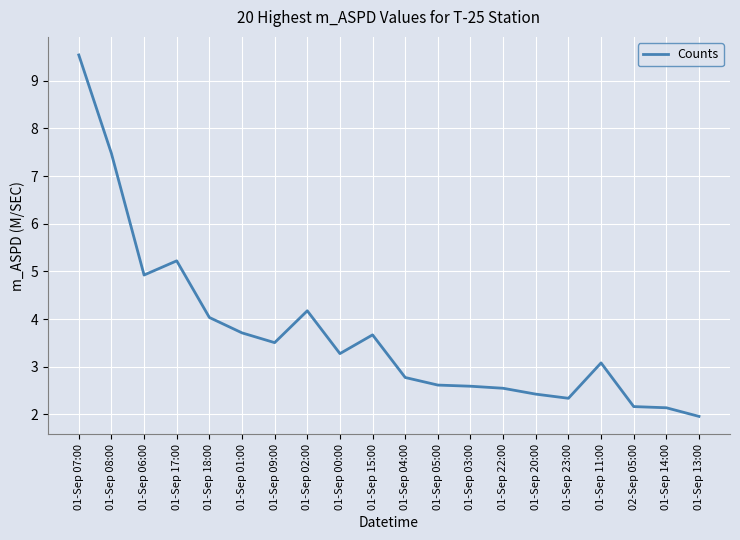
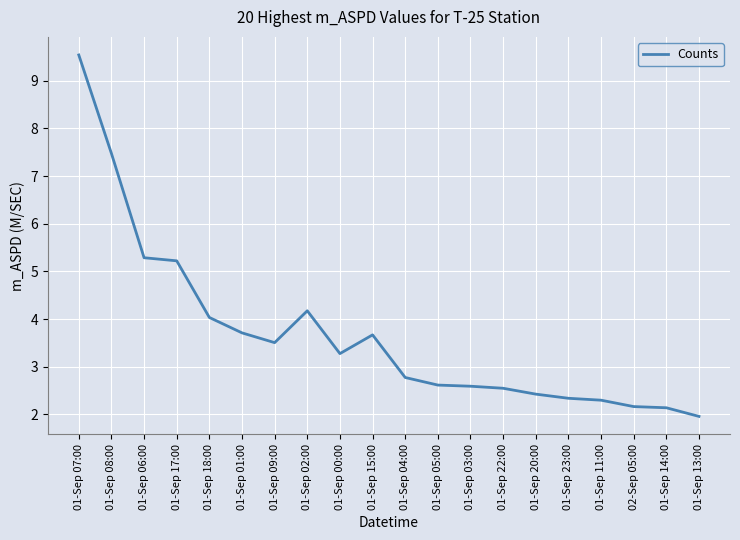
01-Sep 06:00: 4.9 -> 5.3
01-Sep 11:00: 3.1 -> 2.3
